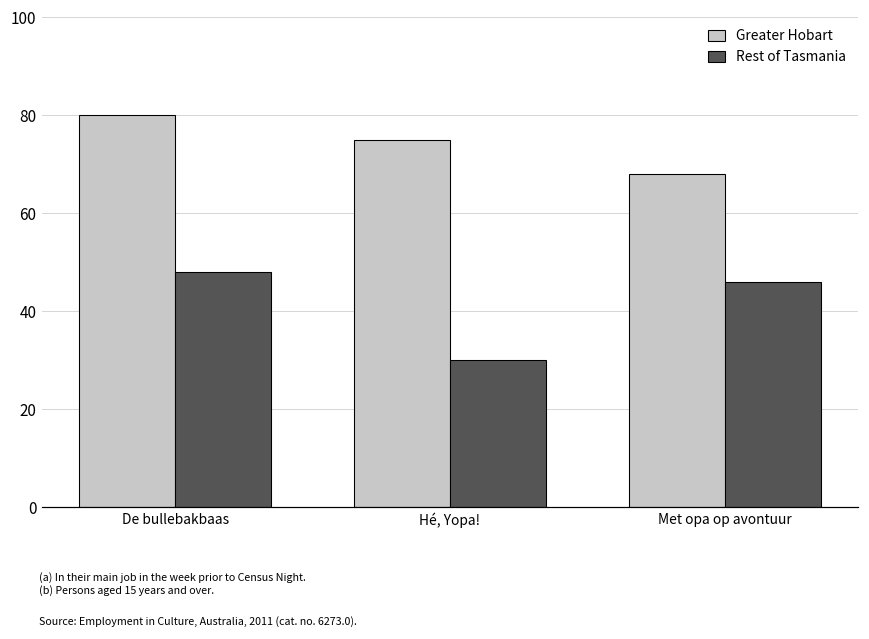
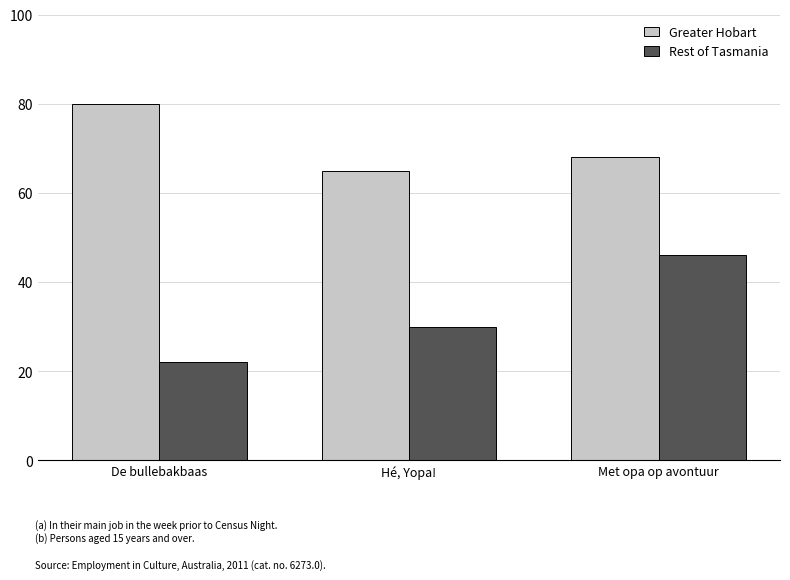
Rest of Tasmania, De bullebakbaas: 48 -> 22
Greater Hobart, Hé, Yopa!: 75 -> 65
